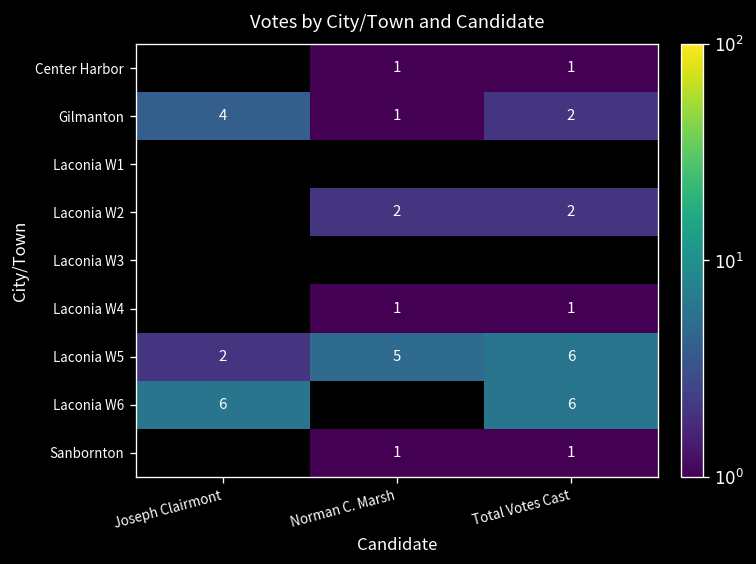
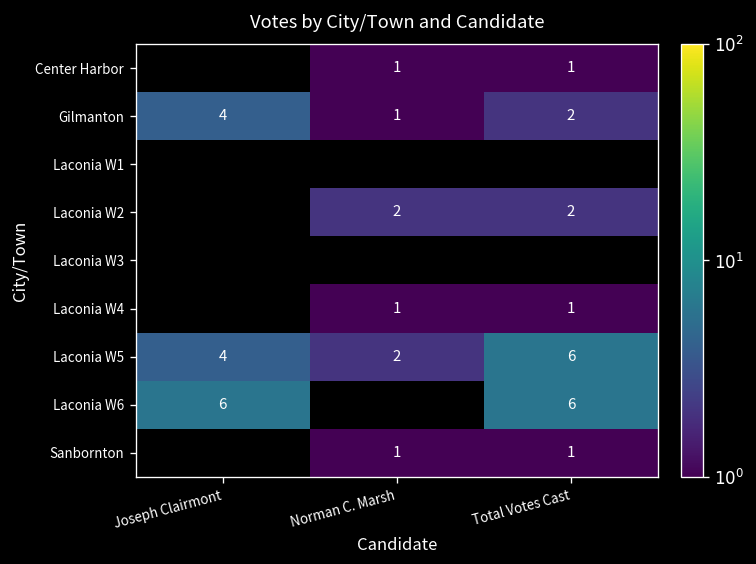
Laconia W5, Joseph Clairmont: 2 -> 4
Laconia W5, Norman C. Marsh: 5 -> 2
